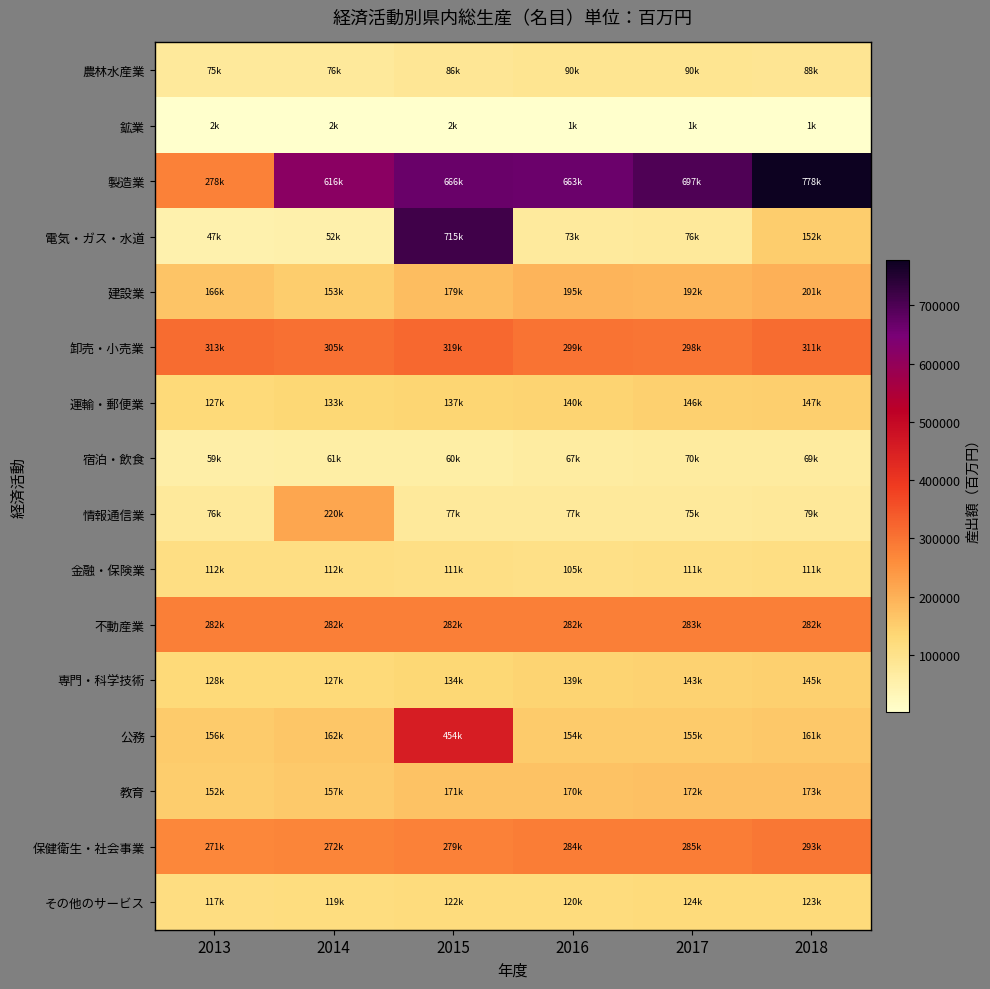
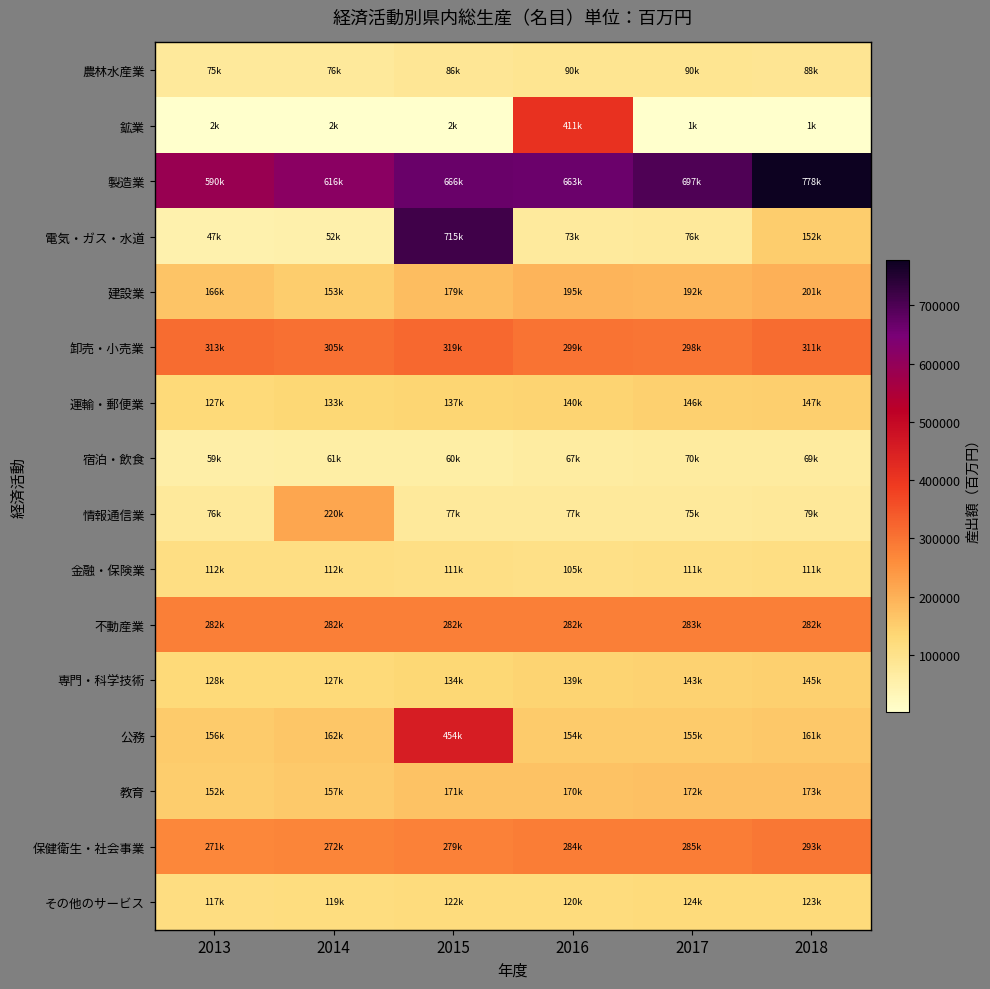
鉱業, 2016: 1k -> 411k
製造業, 2013: 278k -> 590k
